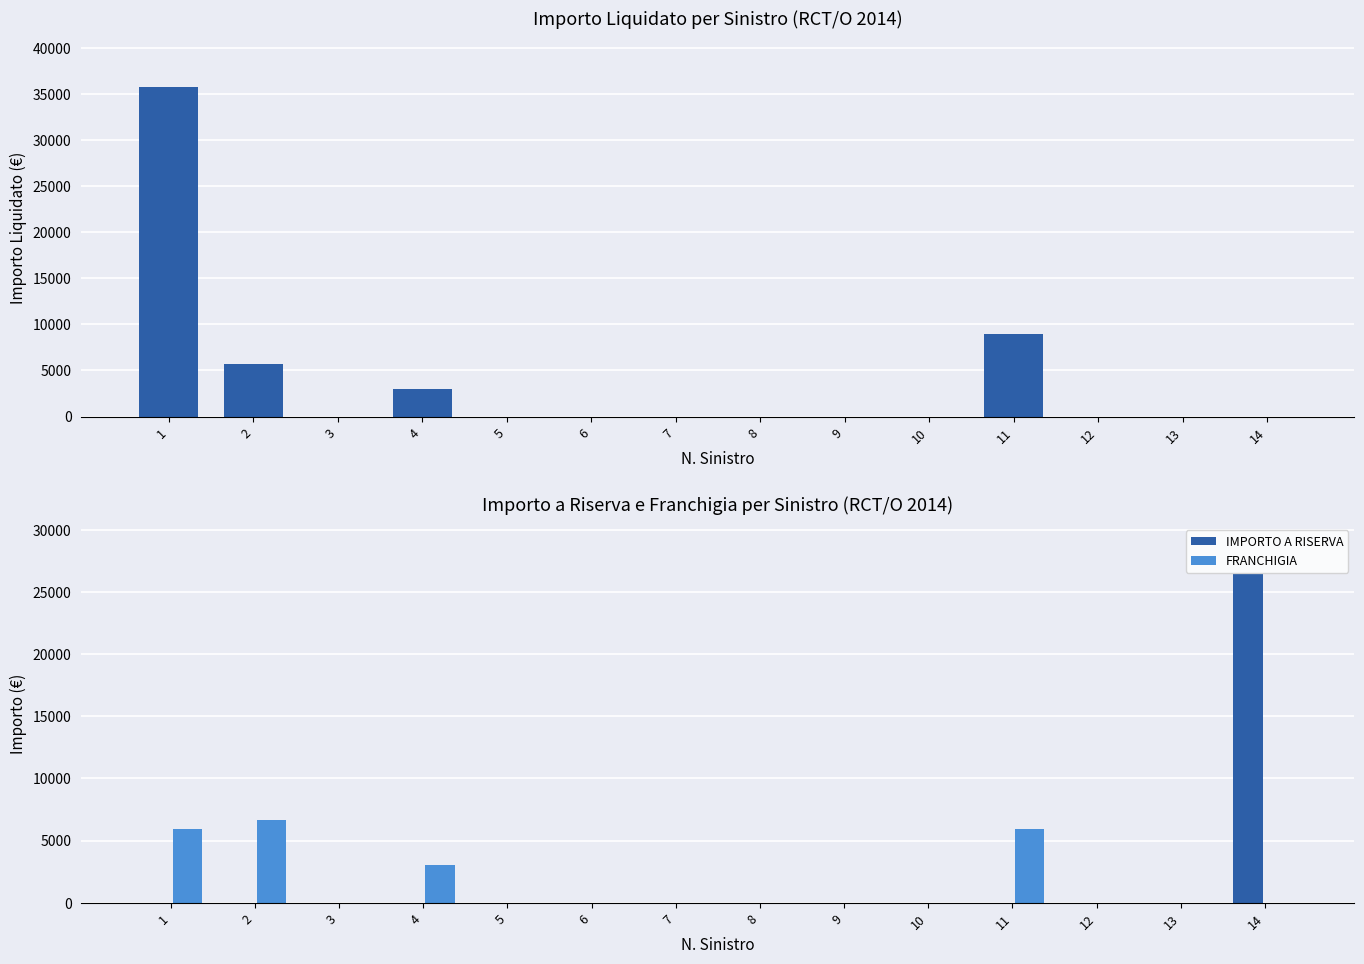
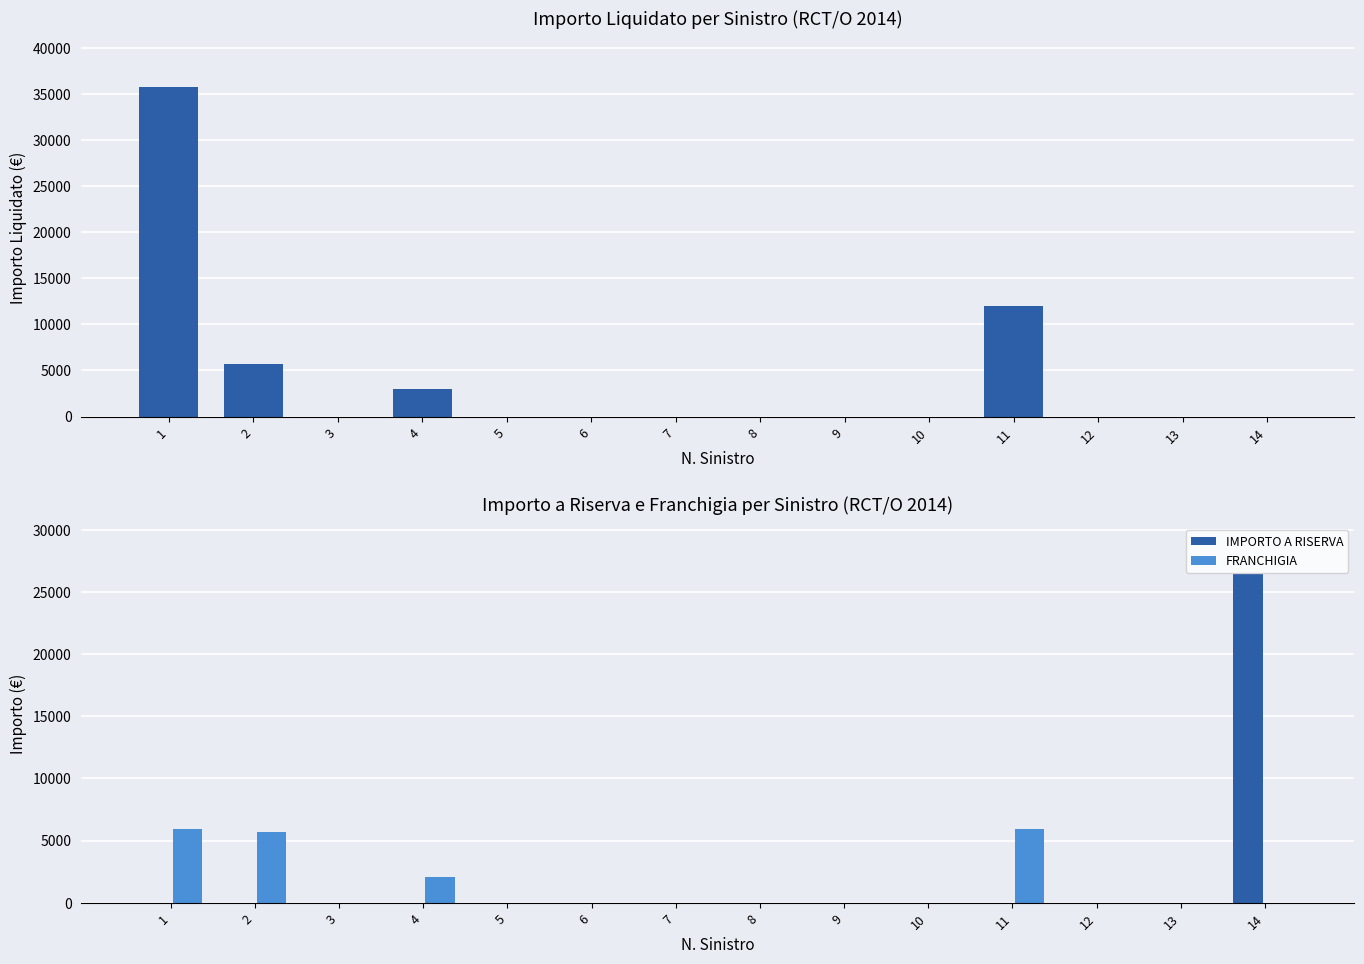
Importo Liquidato per Sinistro (RCT/O 2014), 11: 9000 -> 12000
Importo a Riserva e Franchigia per Sinistro (RCT/O 2014), FRANCHIGIA, 2: 6700 -> 5700
Importo a Riserva e Franchigia per Sinistro (RCT/O 2014), FRANCHIGIA, 4: 3000 -> 2100
